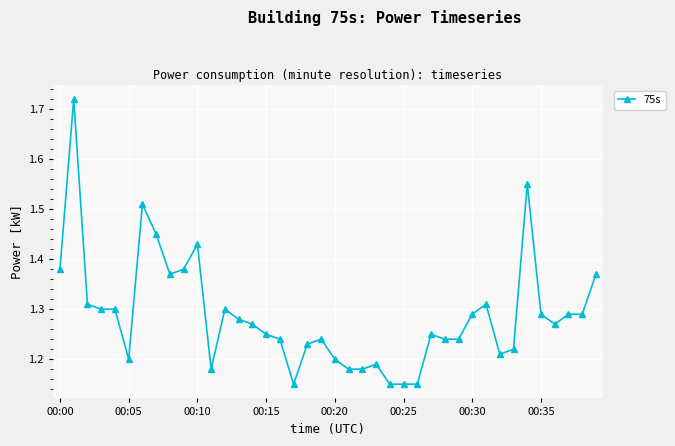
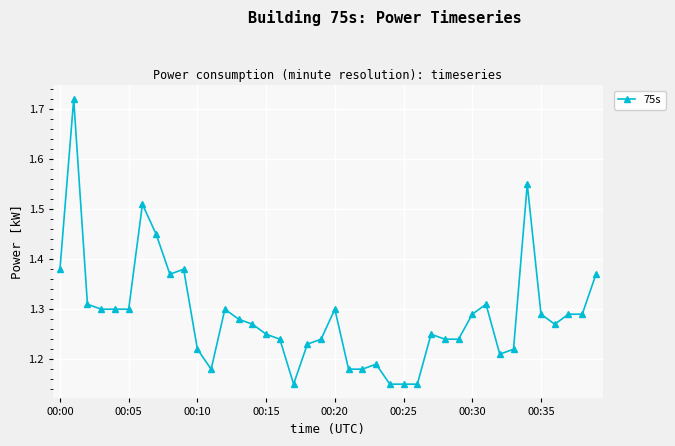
00:05: 1.2 -> 1.3
00:10: 1.43 -> 1.22
00:20: 1.2 -> 1.3
